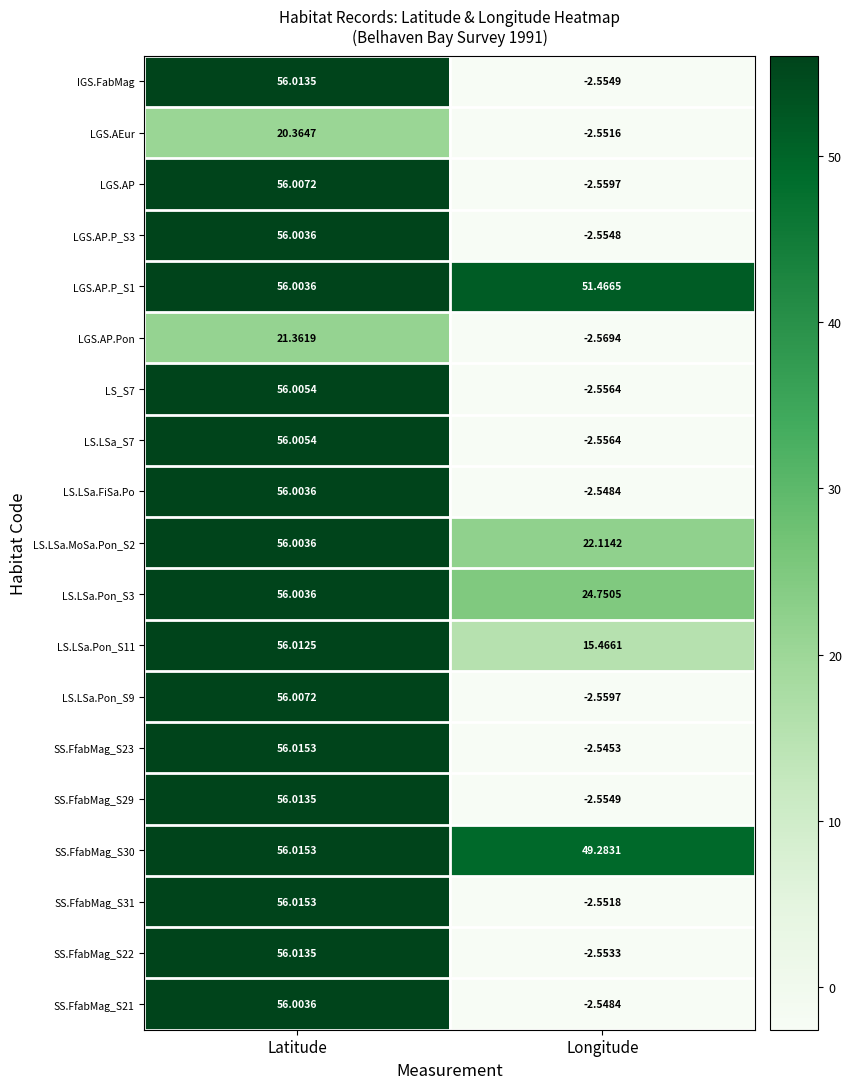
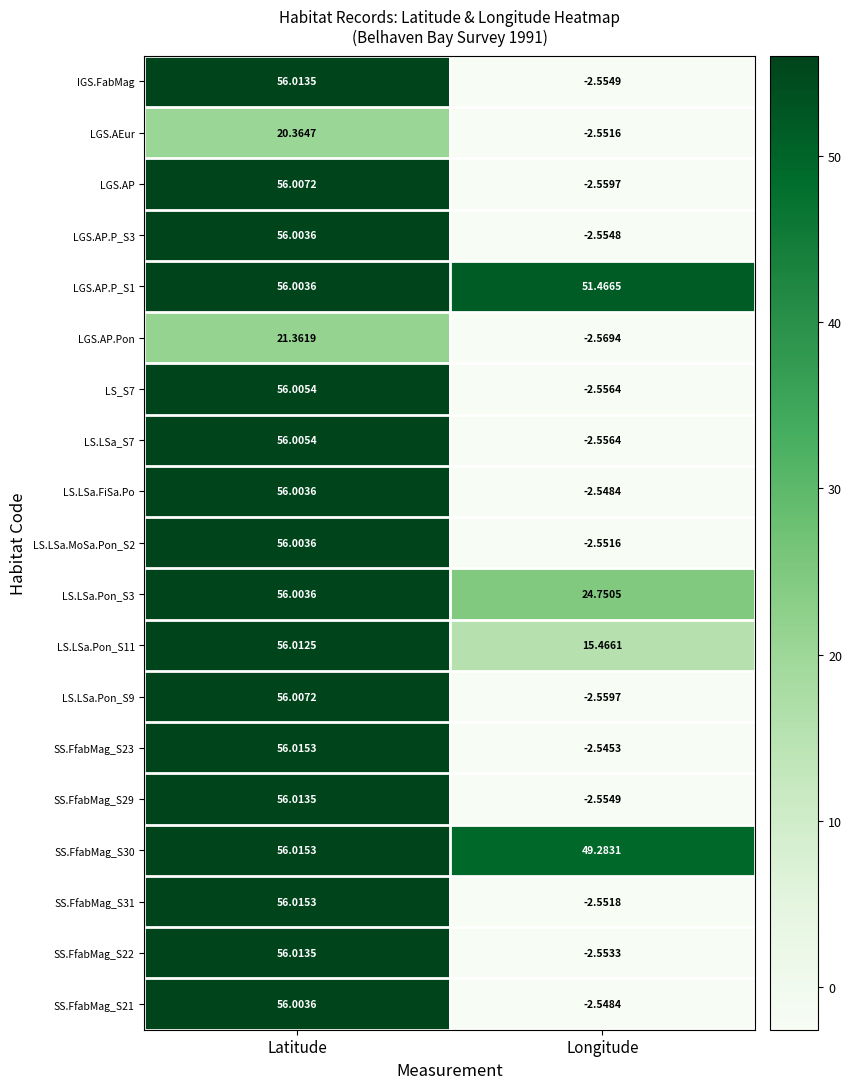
LS.LSa.MoSa.Pon_S2, Longitude: 22.1142 -> -2.5516
